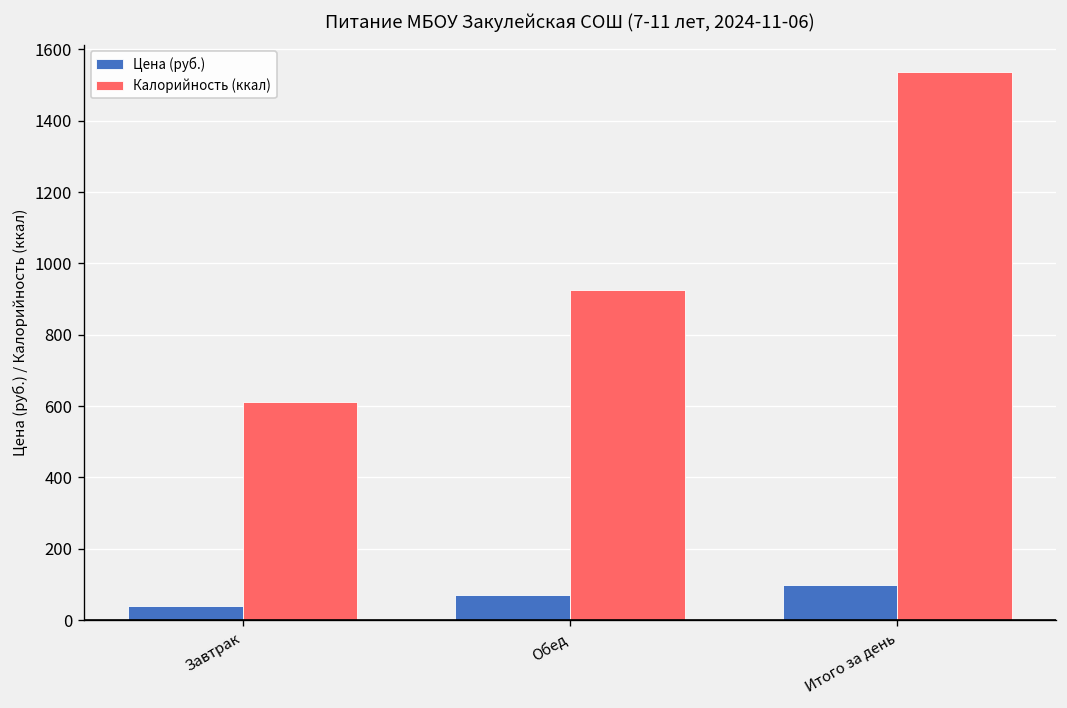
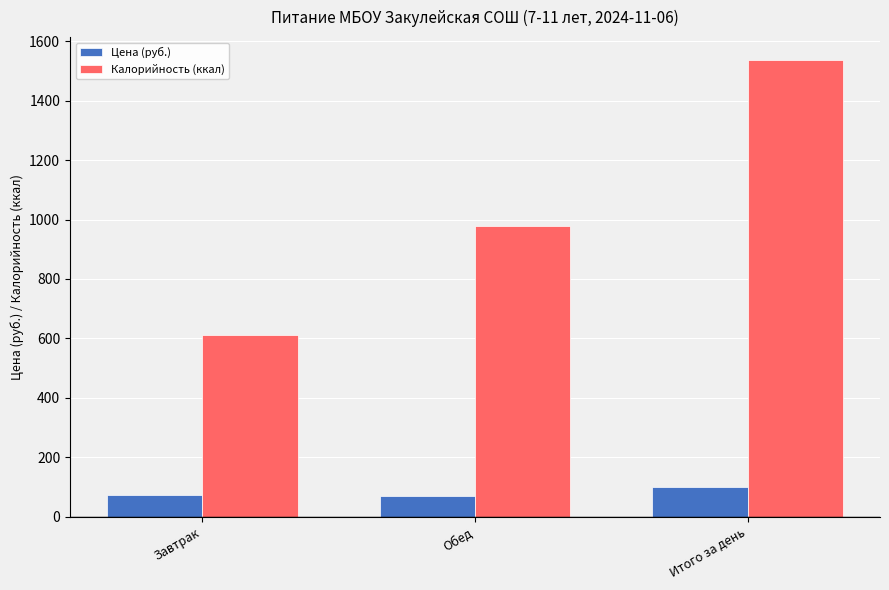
Цена (руб.), Завтрак: 40 -> 70
Калорийность (ккал), Обед: 930 -> 980
